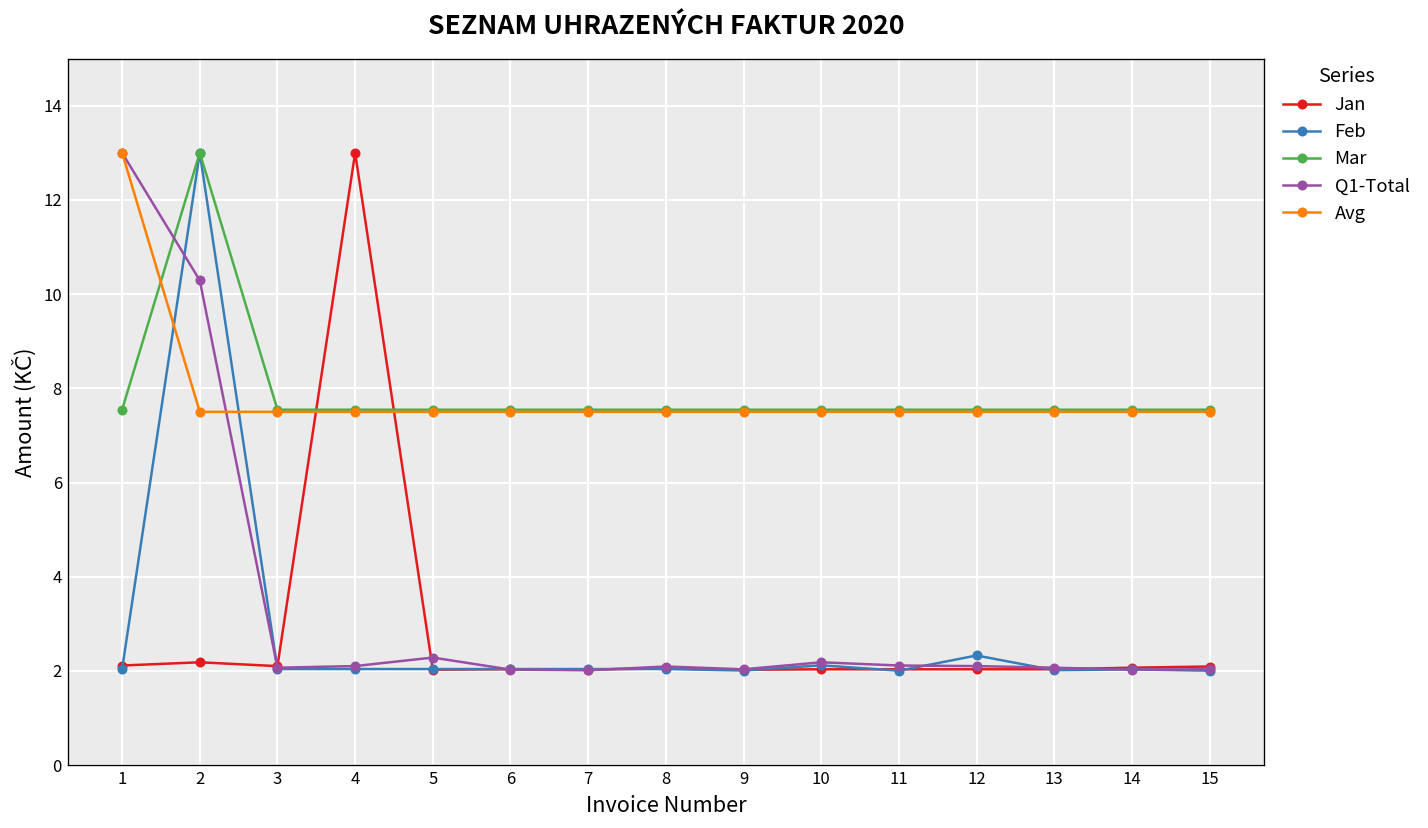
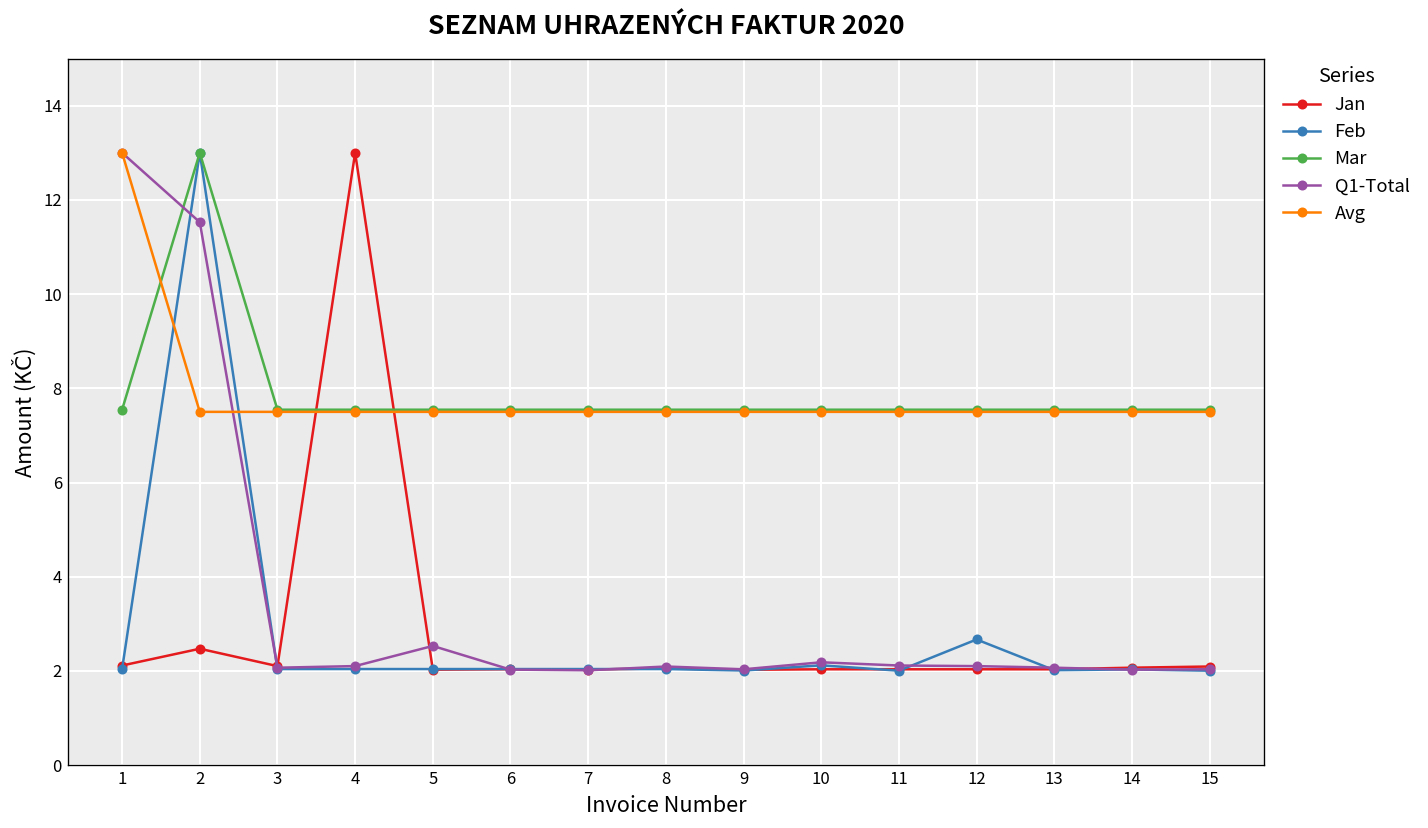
Jan, 2: 2.2 -> 2.5
Q1-Total, 2: 10.3 -> 11.5
Q1-Total, 5: 2.3 -> 2.5
Feb, 12: 2.3 -> 2.7
